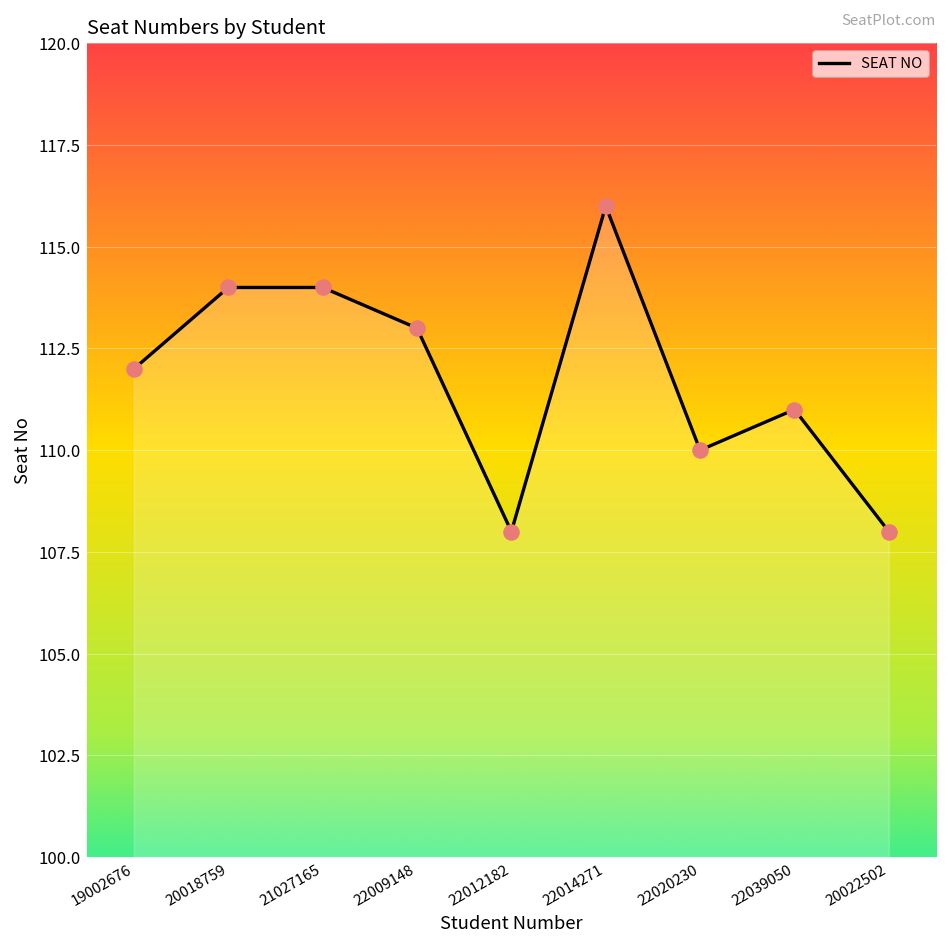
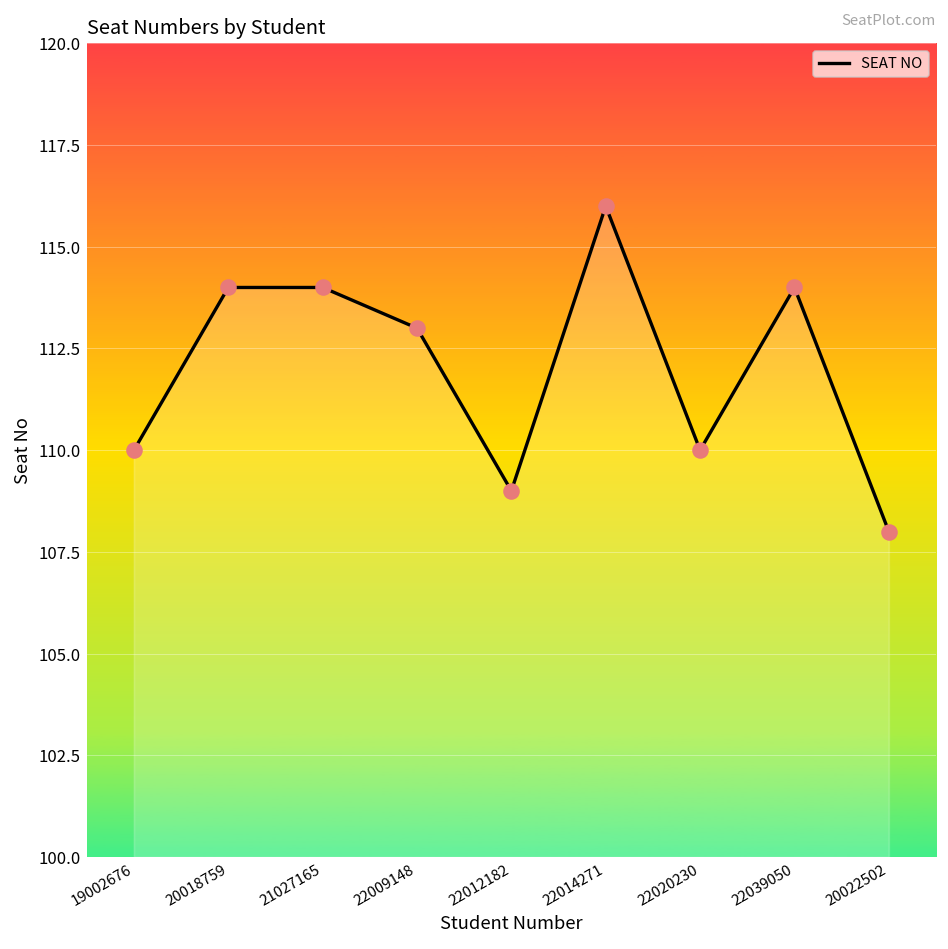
19002676: 112 -> 110
22012182: 108 -> 109
22039050: 111 -> 114
